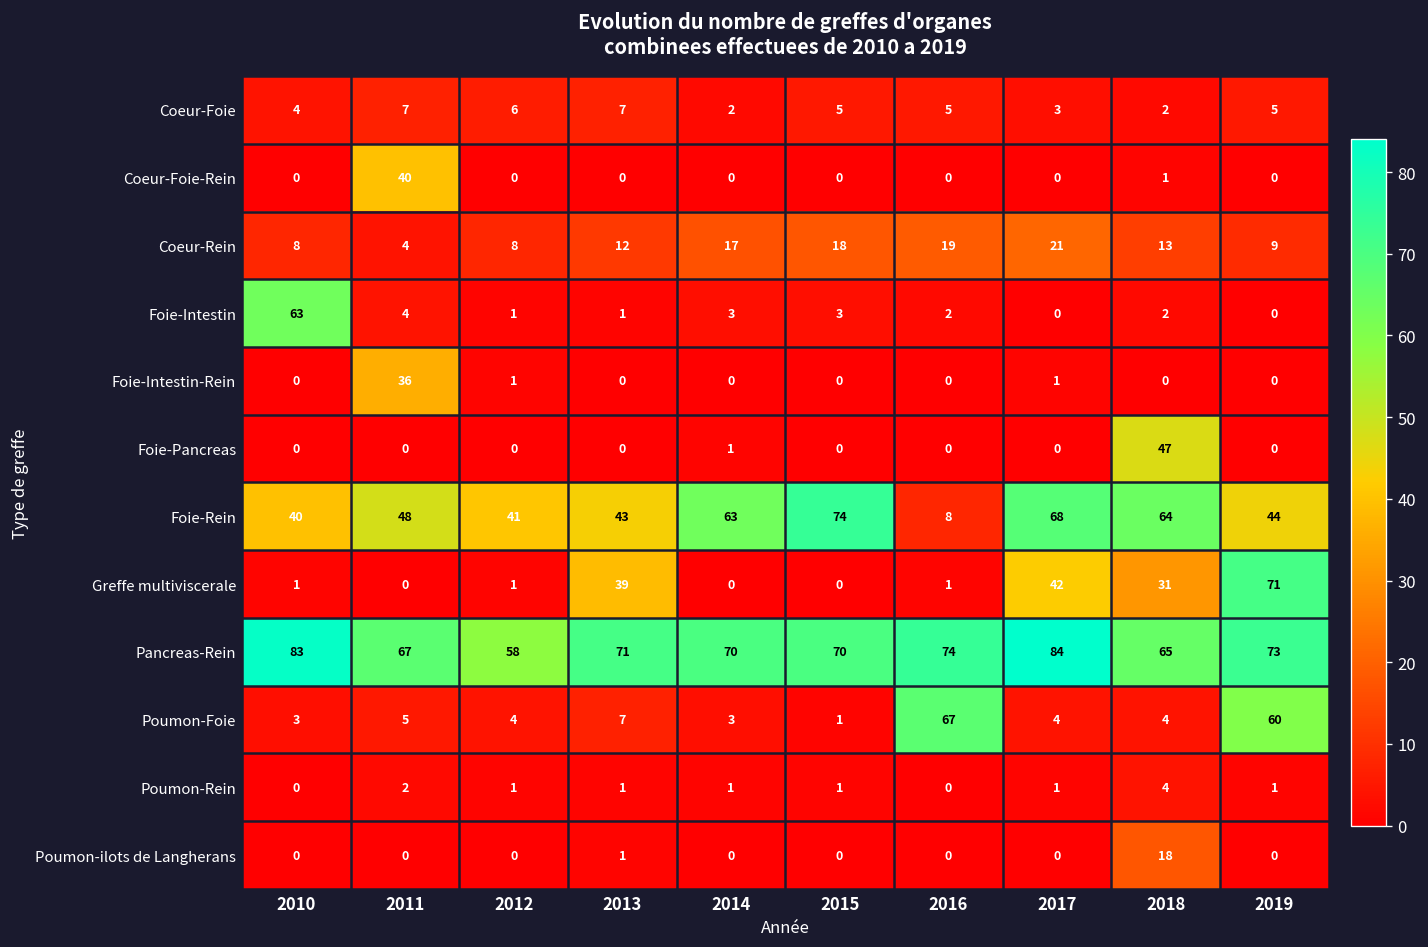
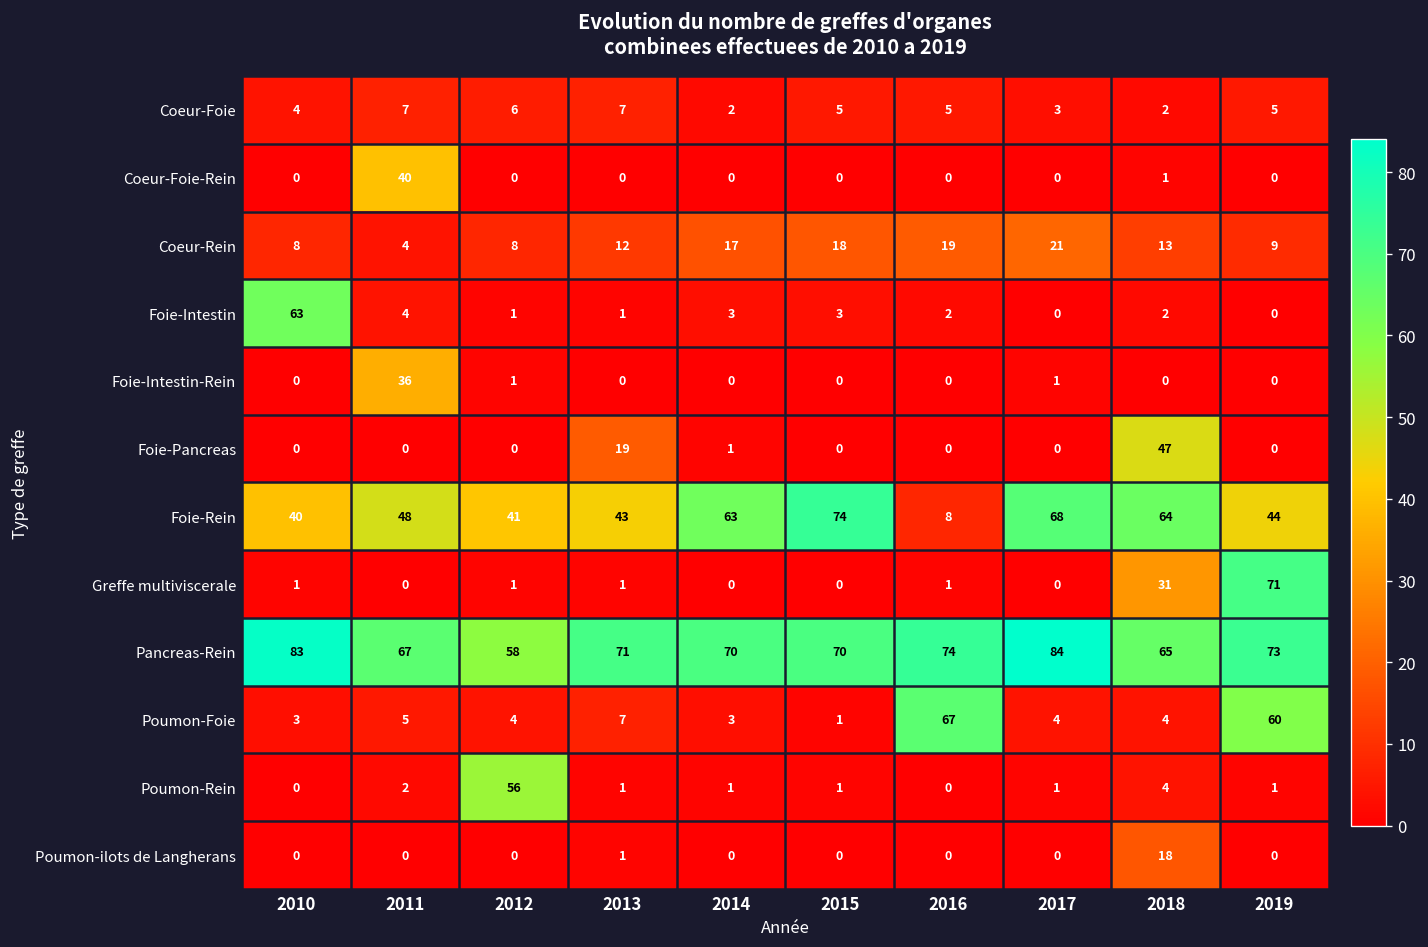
Foie-Pancreas, 2013: 0 -> 19
Greffe multiviscerale, 2013: 39 -> 1
Greffe multiviscerale, 2017: 42 -> 0
Poumon-Rein, 2012: 1 -> 56
